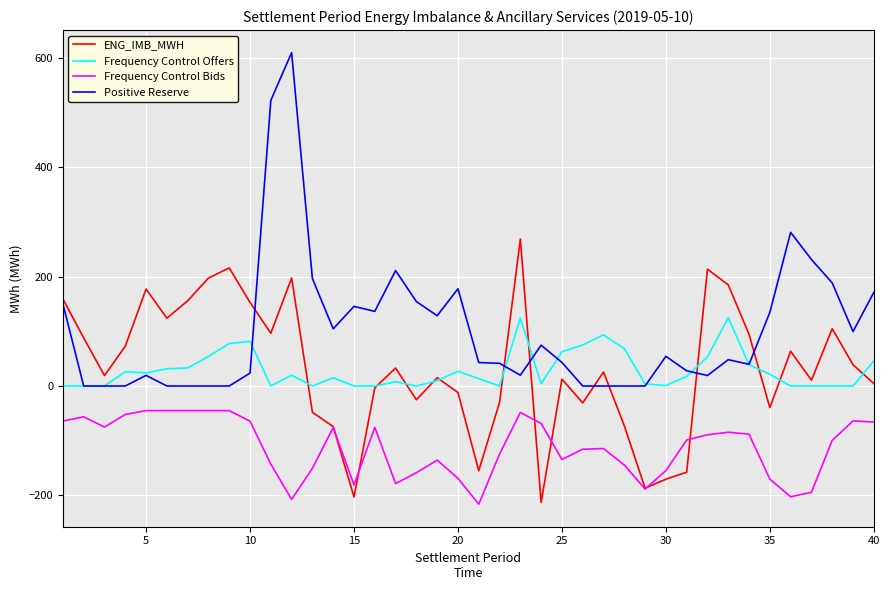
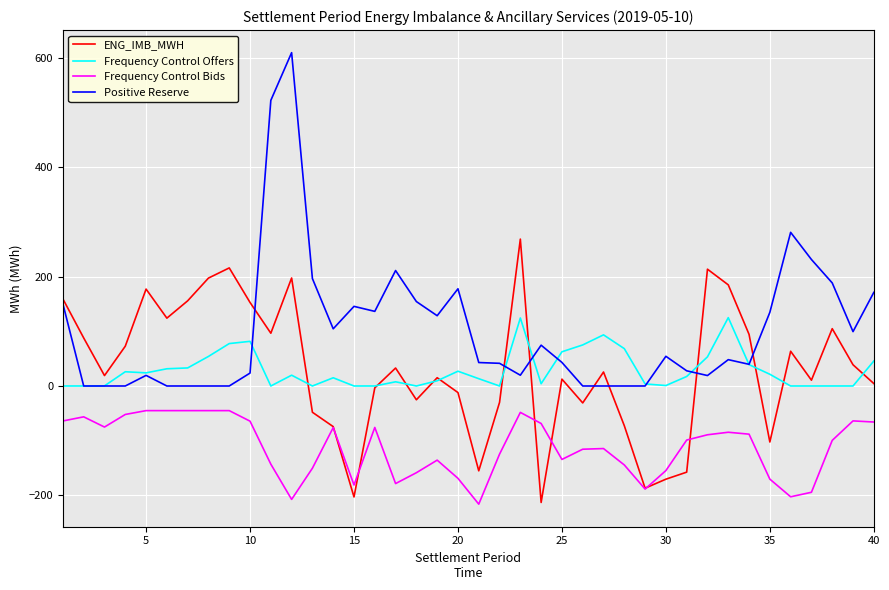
ENG_IMB_MWH, 35: -40 -> -100
